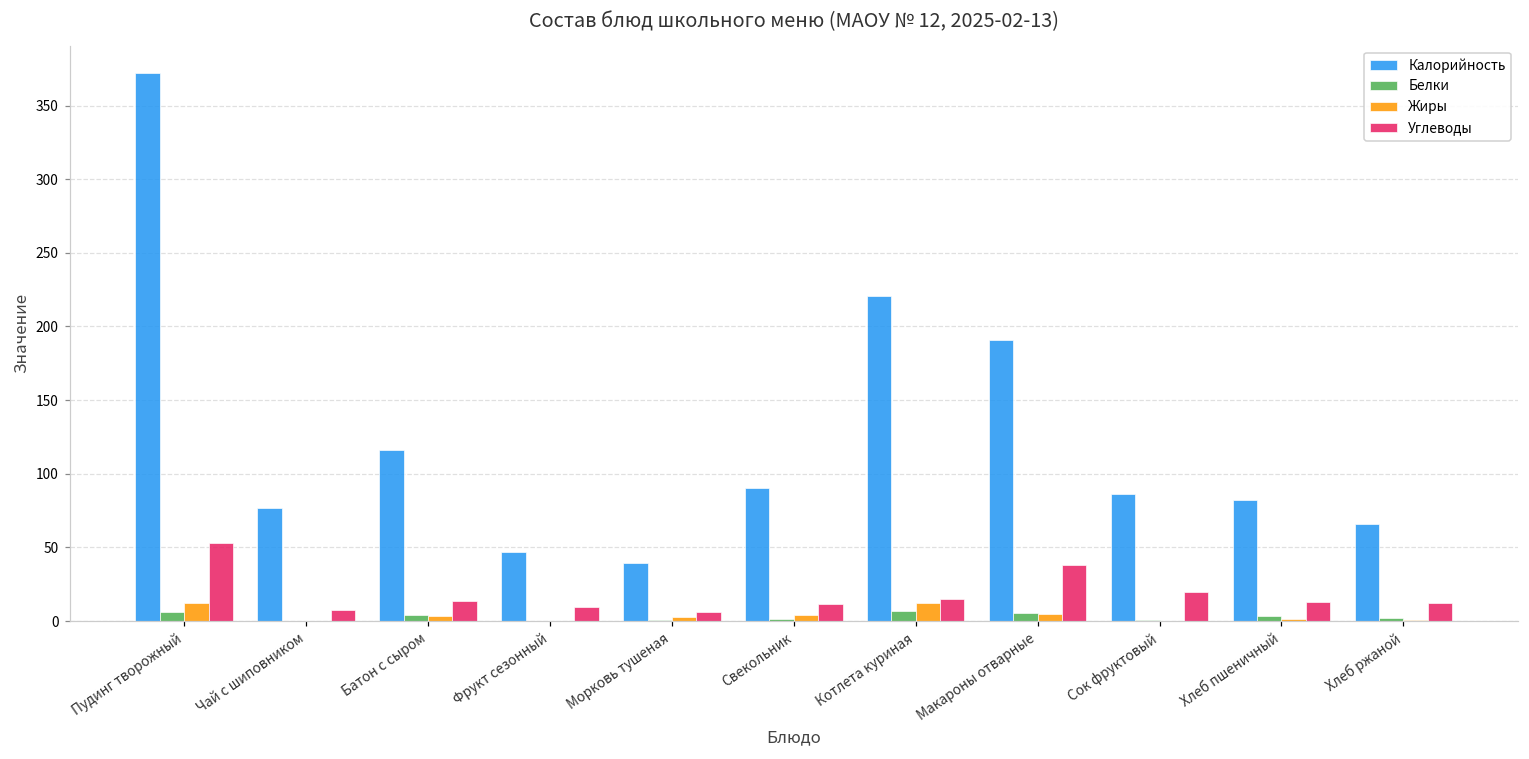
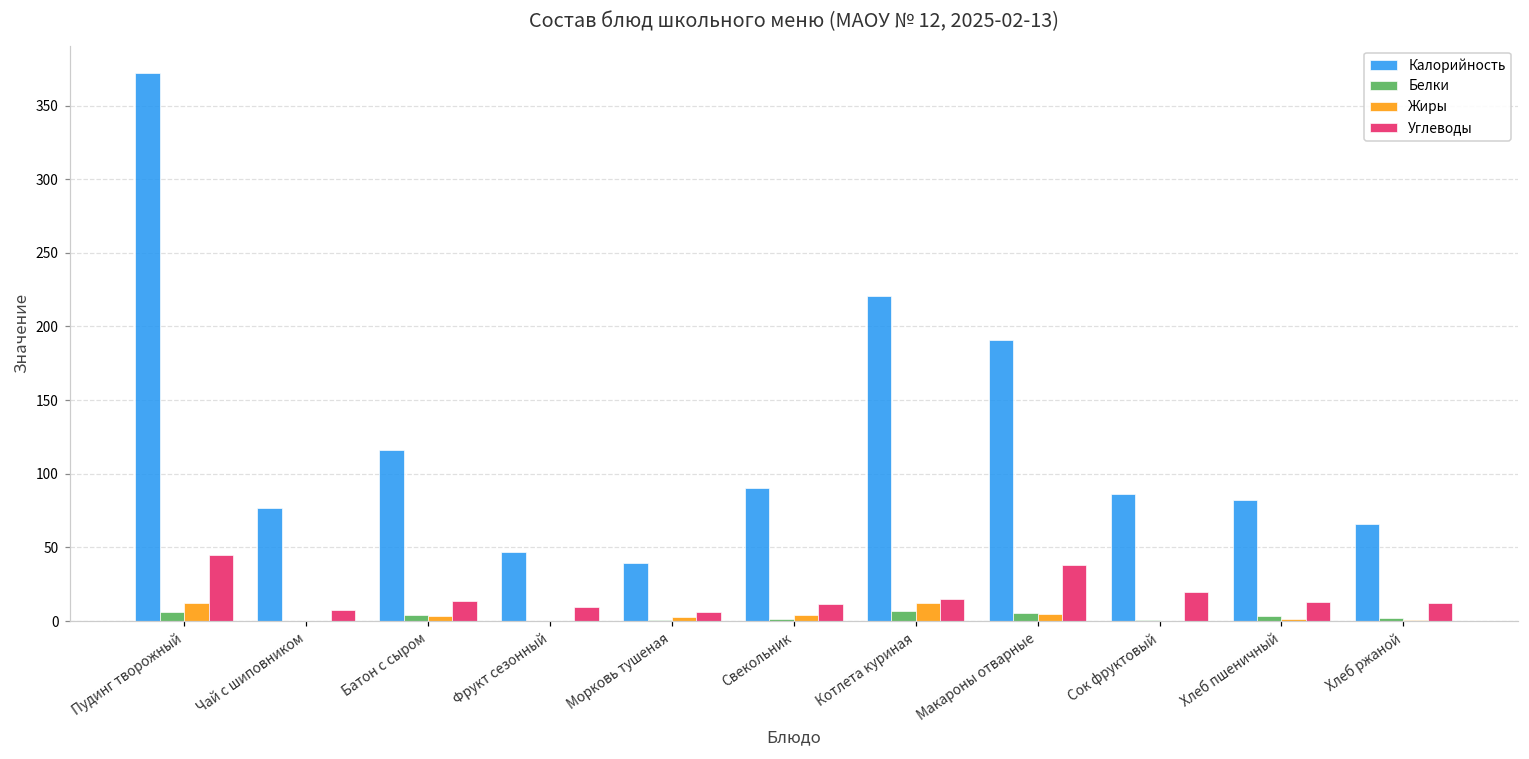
Углеводы, Пудинг творожный: 53 -> 45
